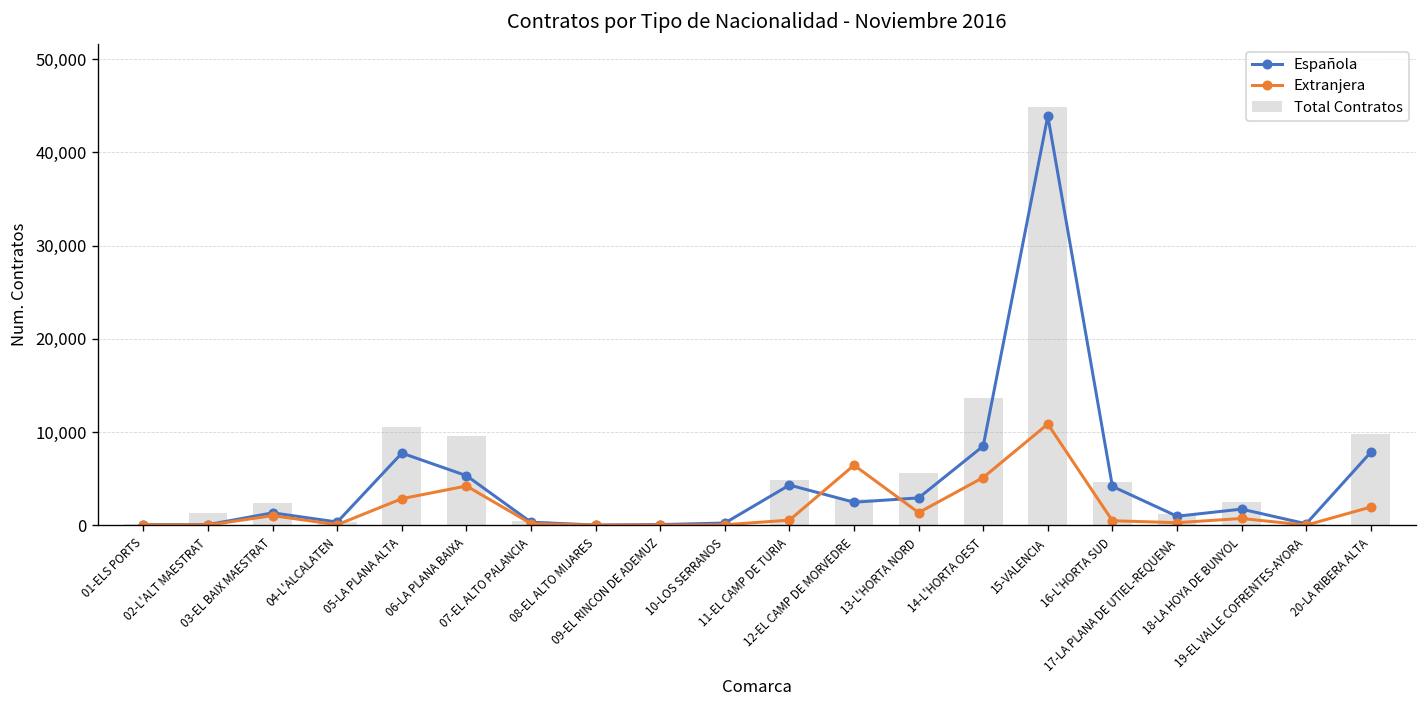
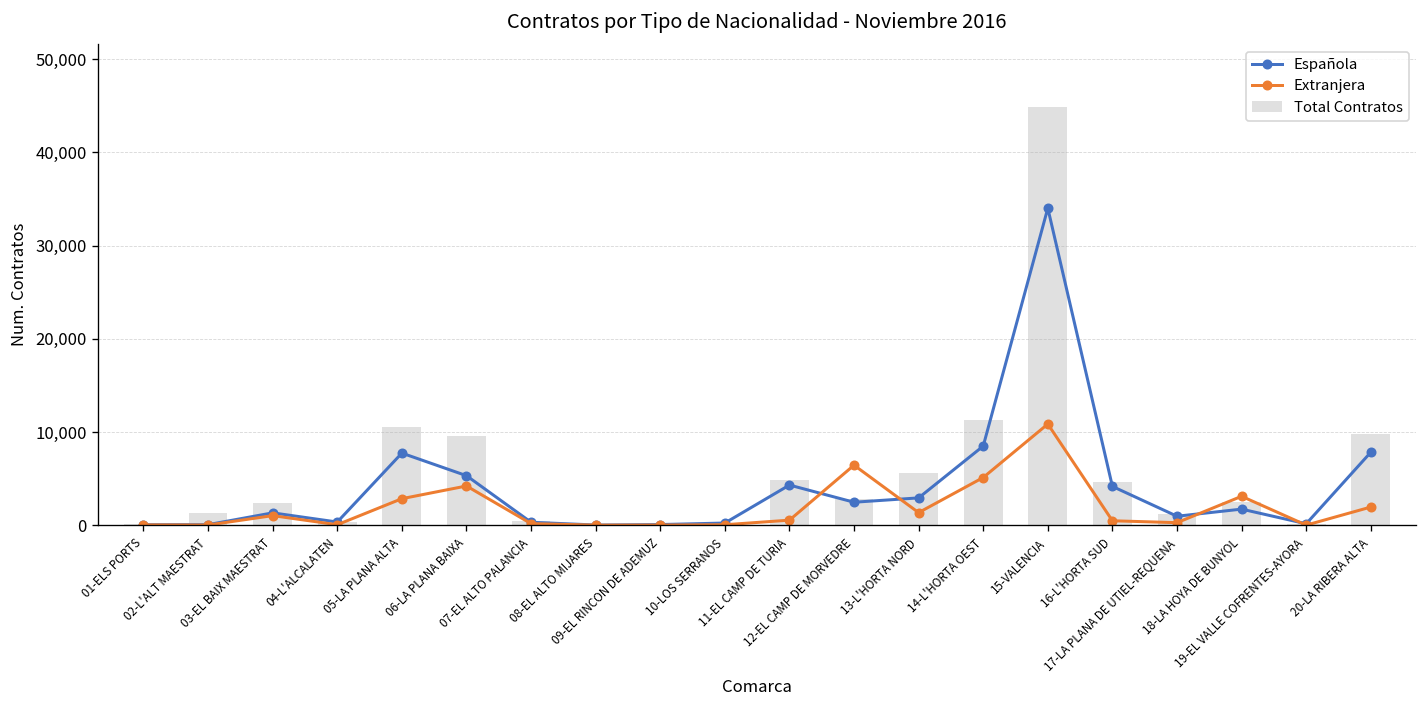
Total Contratos, 14-L'HORTA OEST: 14,000 -> 11,000
Española, 15-VALENCIA: 44,000 -> 34,000
Extranjera, 18-LA HOYA DE BUNYOL: 1,000 -> 3,000
